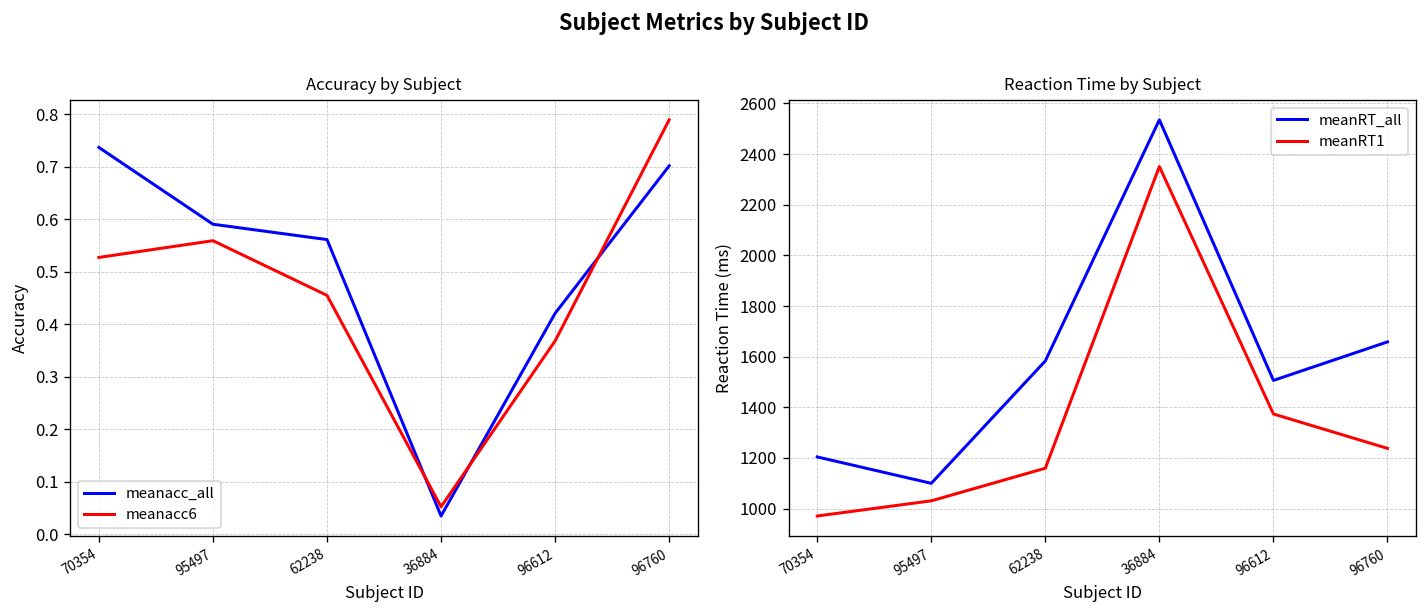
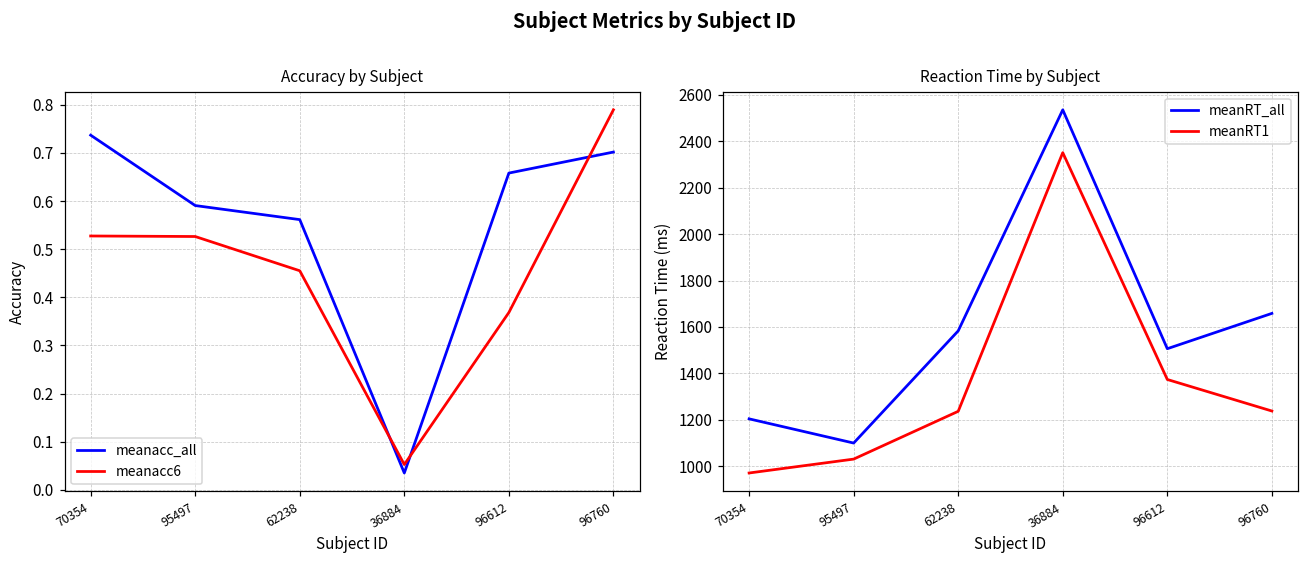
Accuracy by Subject, meanacc6, 95497: 0.56 -> 0.53
Accuracy by Subject, meanacc_all, 96612: 0.42 -> 0.66
Reaction Time by Subject, meanRT1, 62238: 1160 -> 1240
